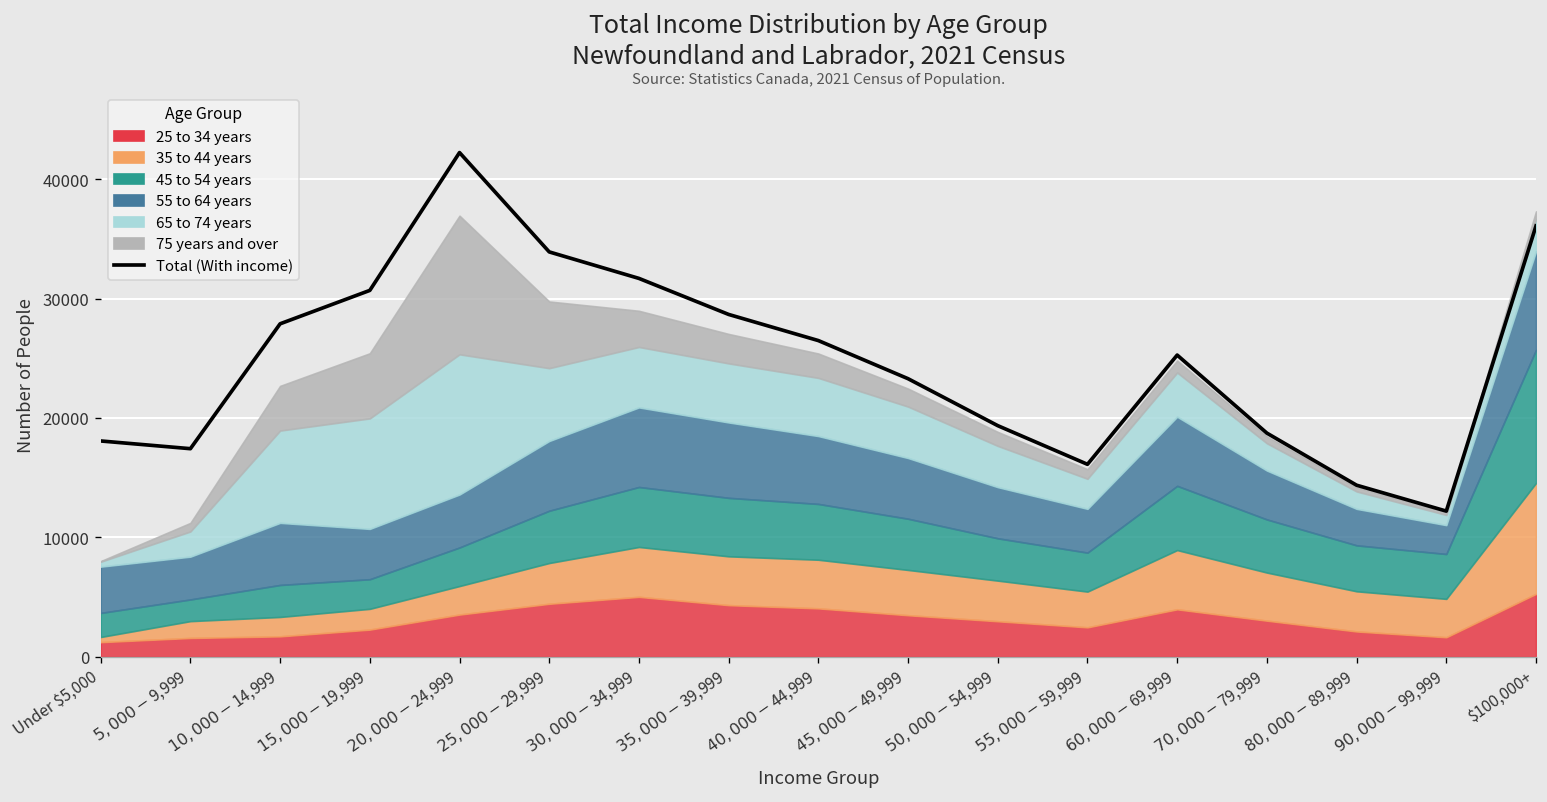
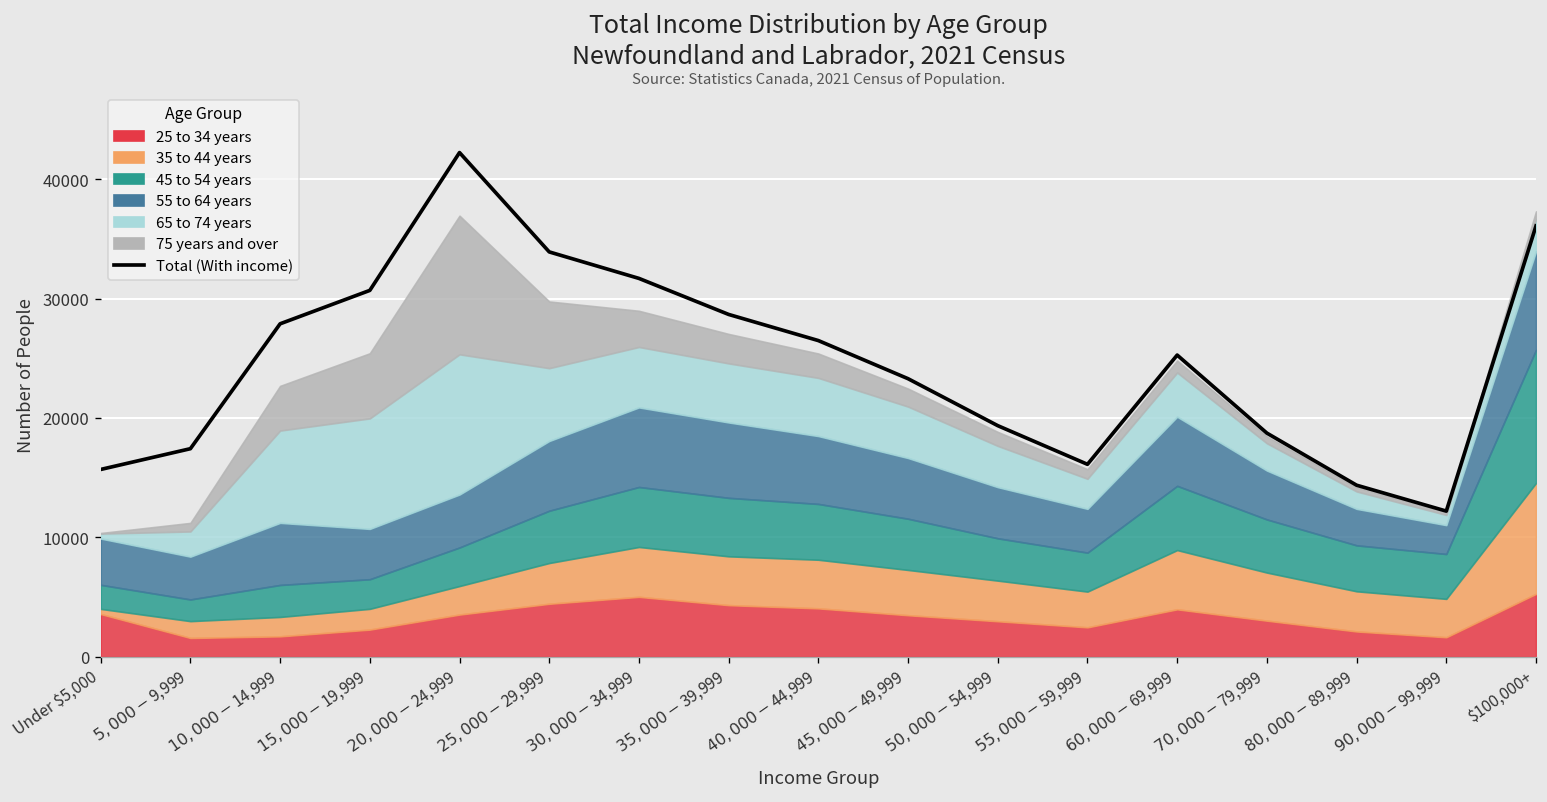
Total (With income), Under $5,000: 18000 -> 16000
25 to 34 years, Under $5,000: 1000 -> 4000
